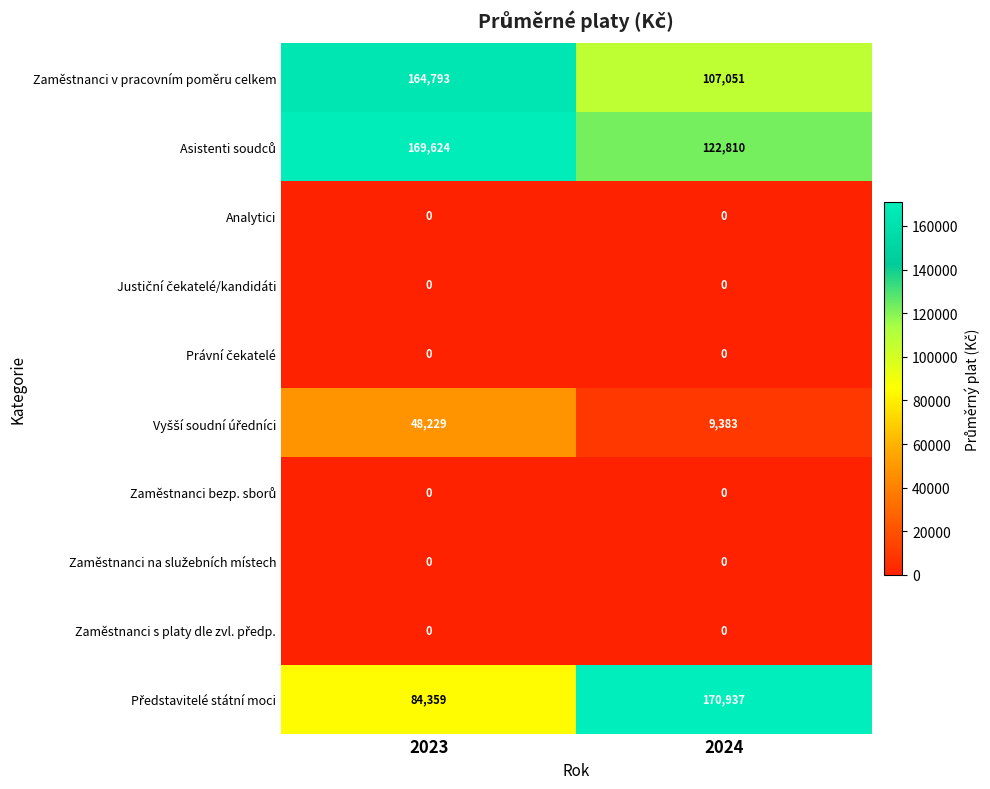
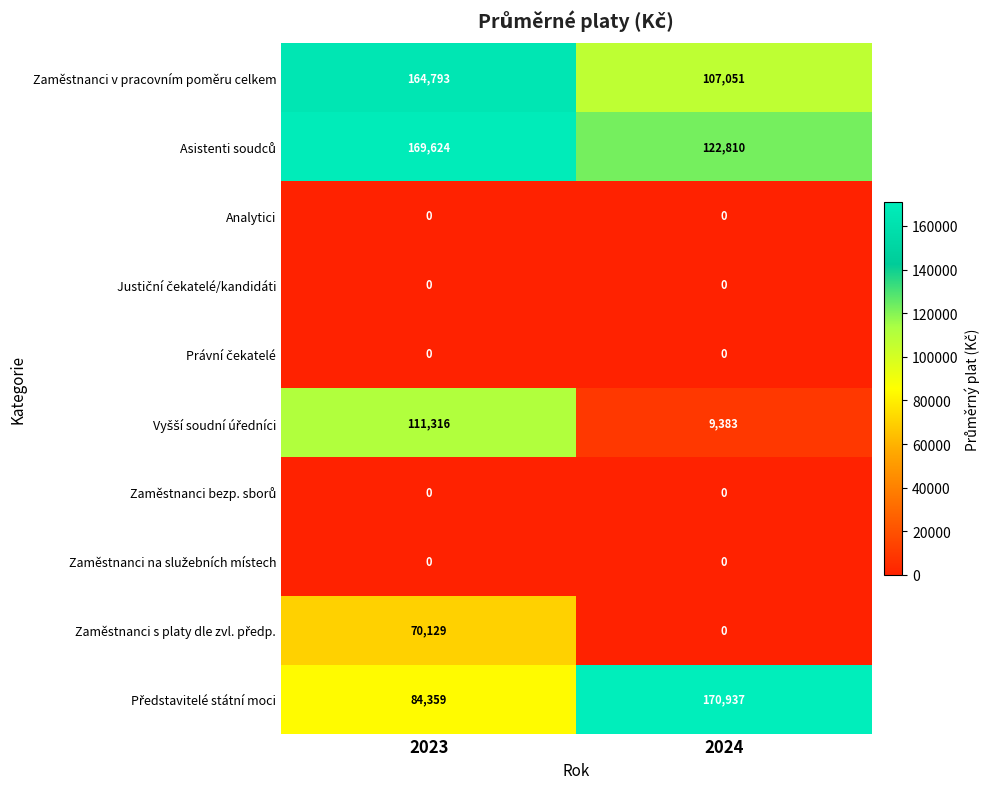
Vyšší soudní úředníci, 2023: 48,229 -> 111,316
Zaměstnanci s platy dle zvl. předp., 2023: 0 -> 70,129
